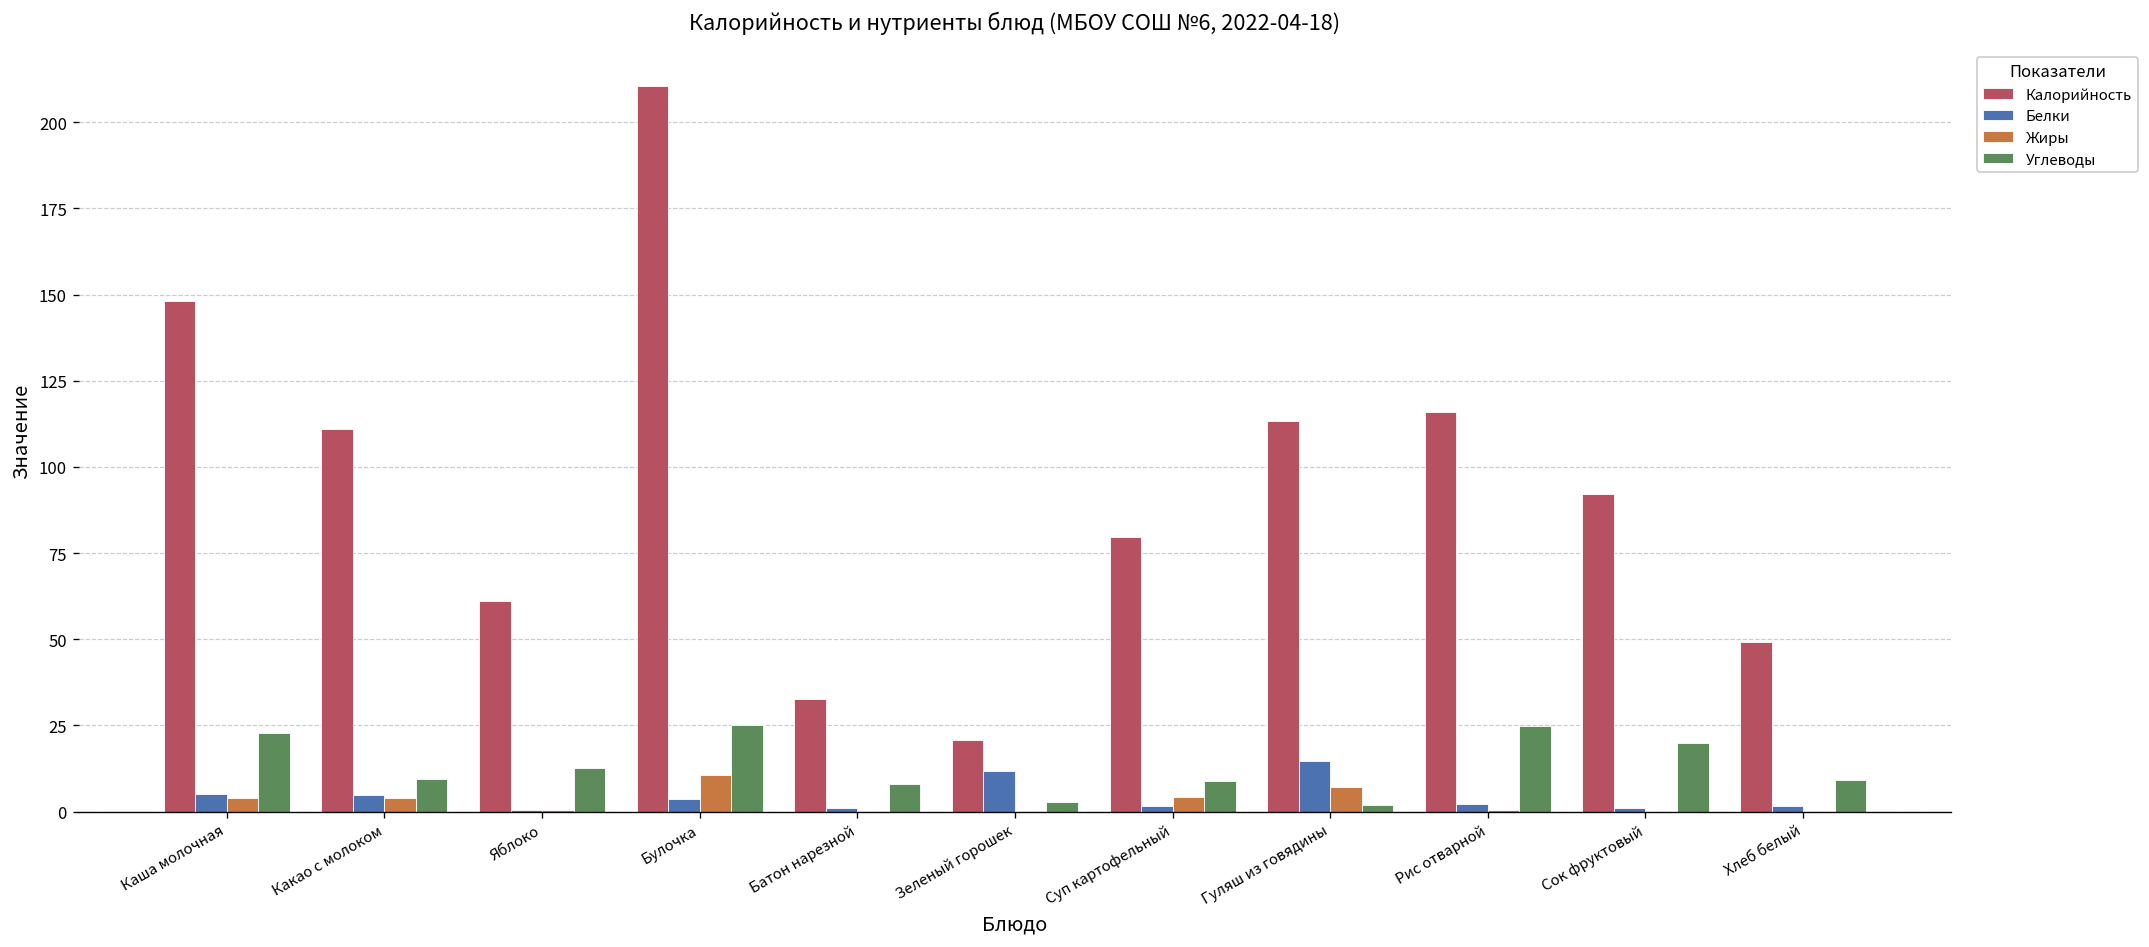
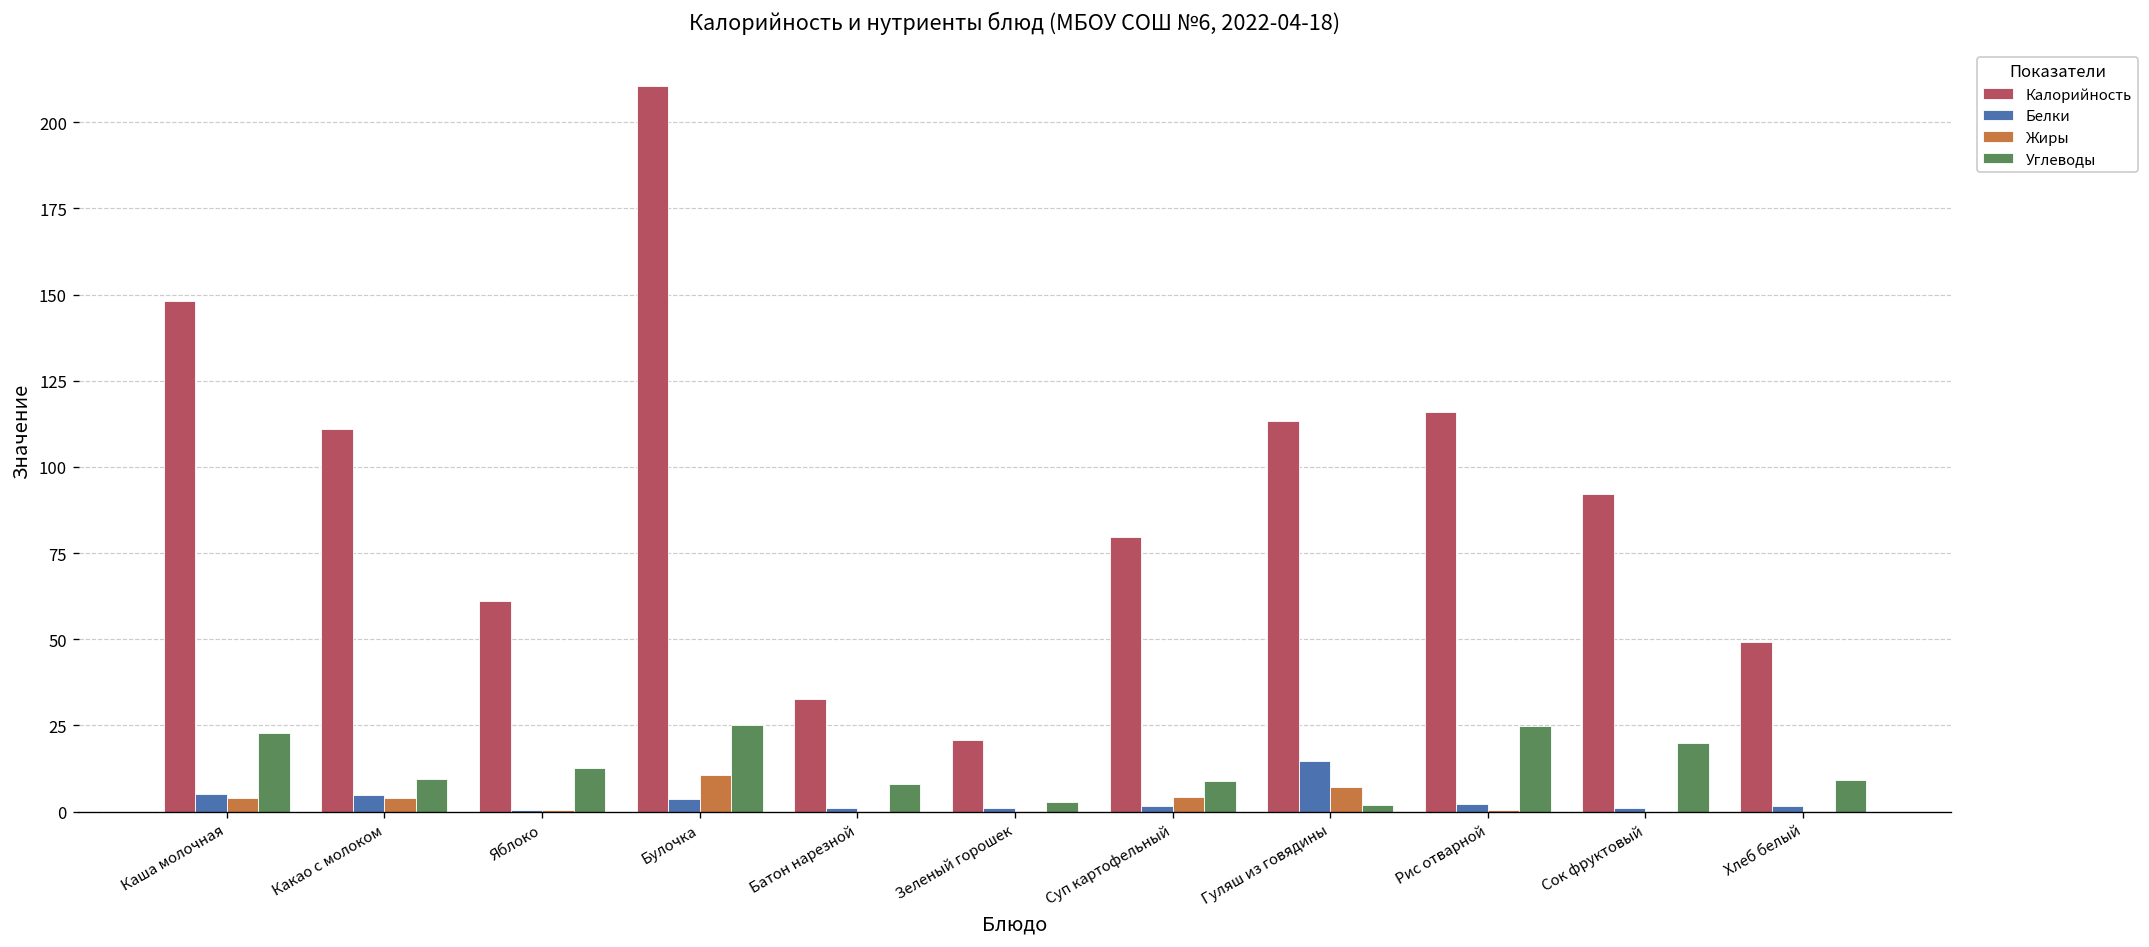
Белки, Зеленый горошек: 12 -> 1
